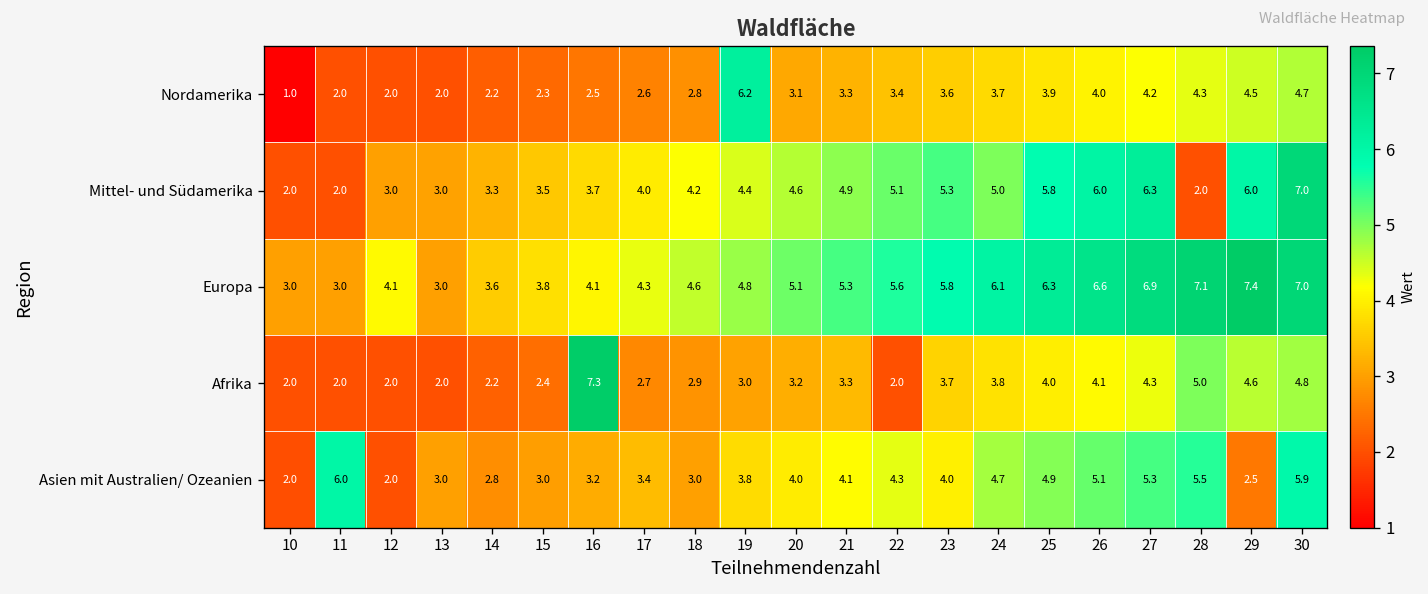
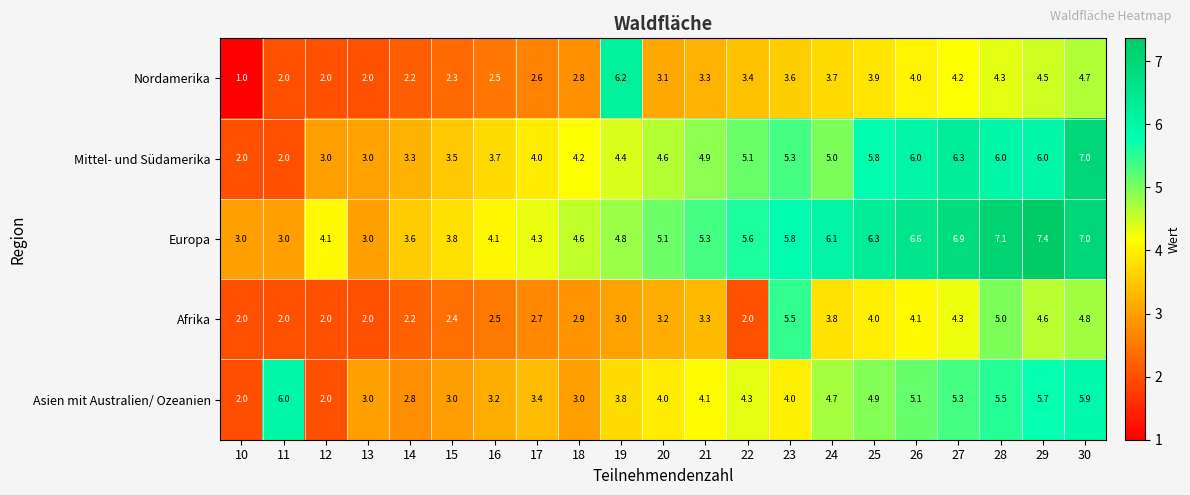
Mittel- und Südamerika, 28: 2.0 -> 6.0
Afrika, 16: 7.3 -> 2.5
Afrika, 23: 3.7 -> 5.5
Asien mit Australien/ Ozeanien, 29: 2.5 -> 5.7
